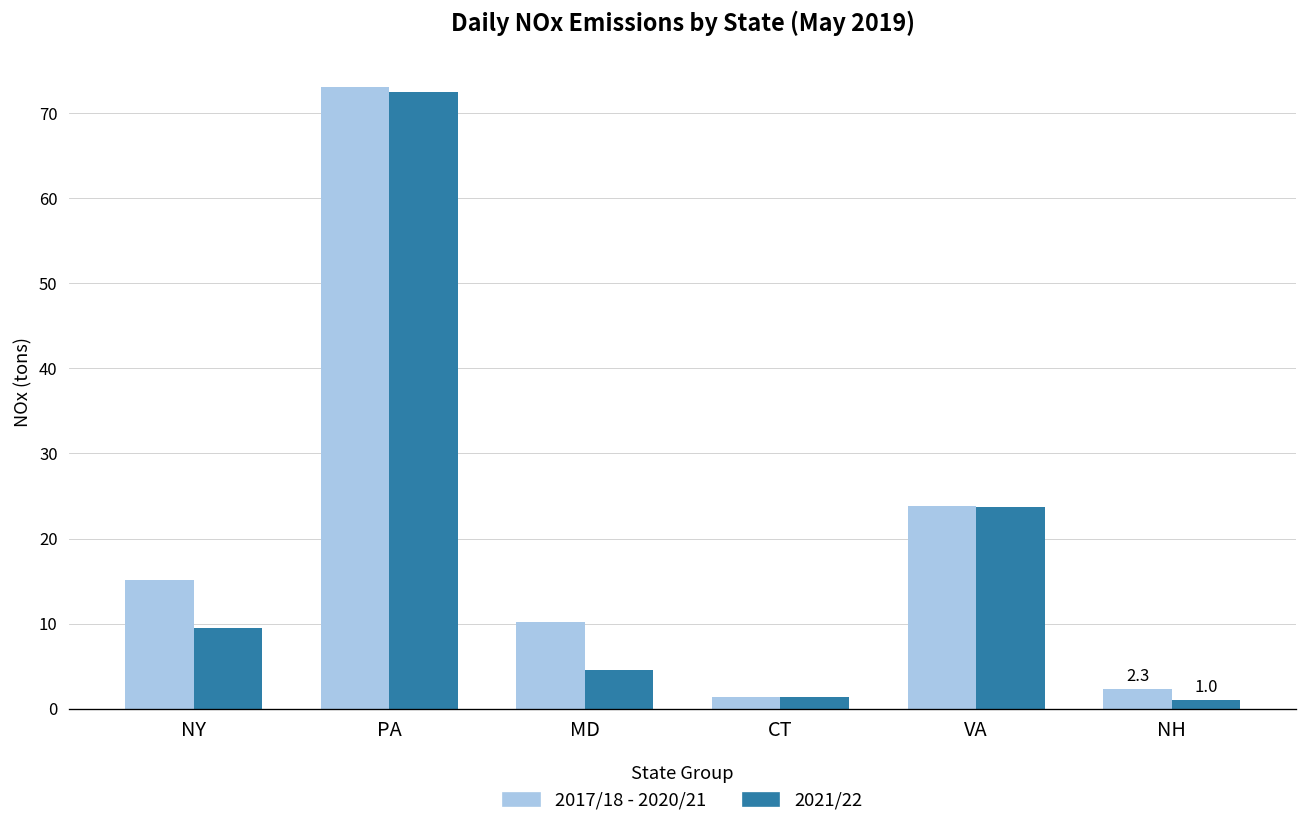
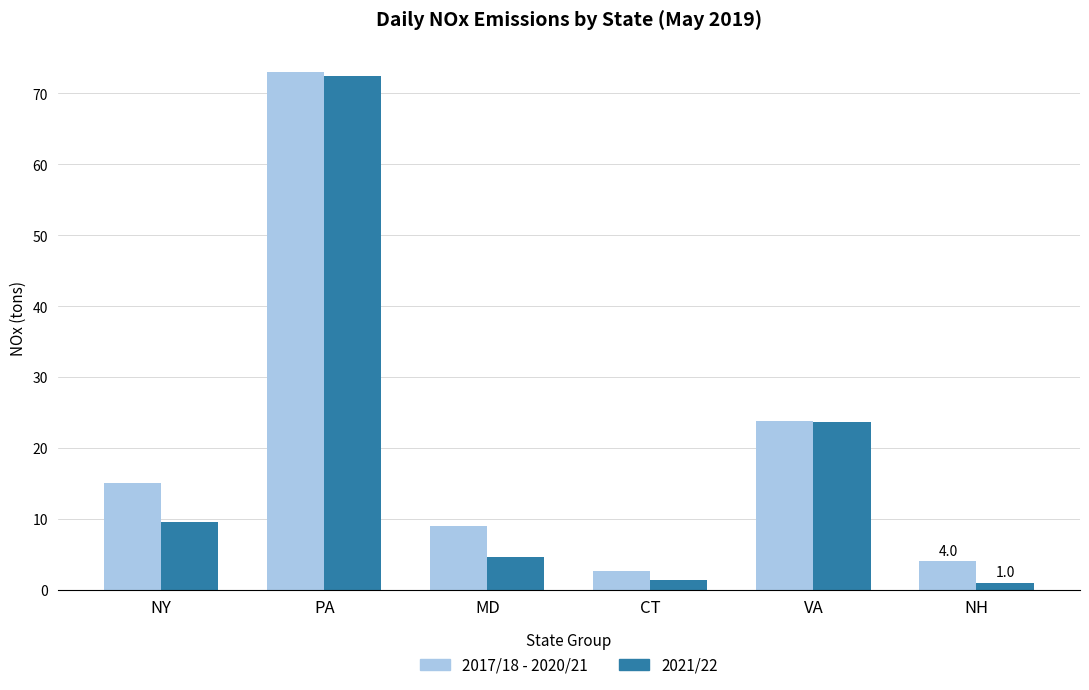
2017/18 - 2020/21, MD: 10 -> 9
2017/18 - 2020/21, CT: 1 -> 3
2017/18 - 2020/21, NH: 2.3 -> 4.0
